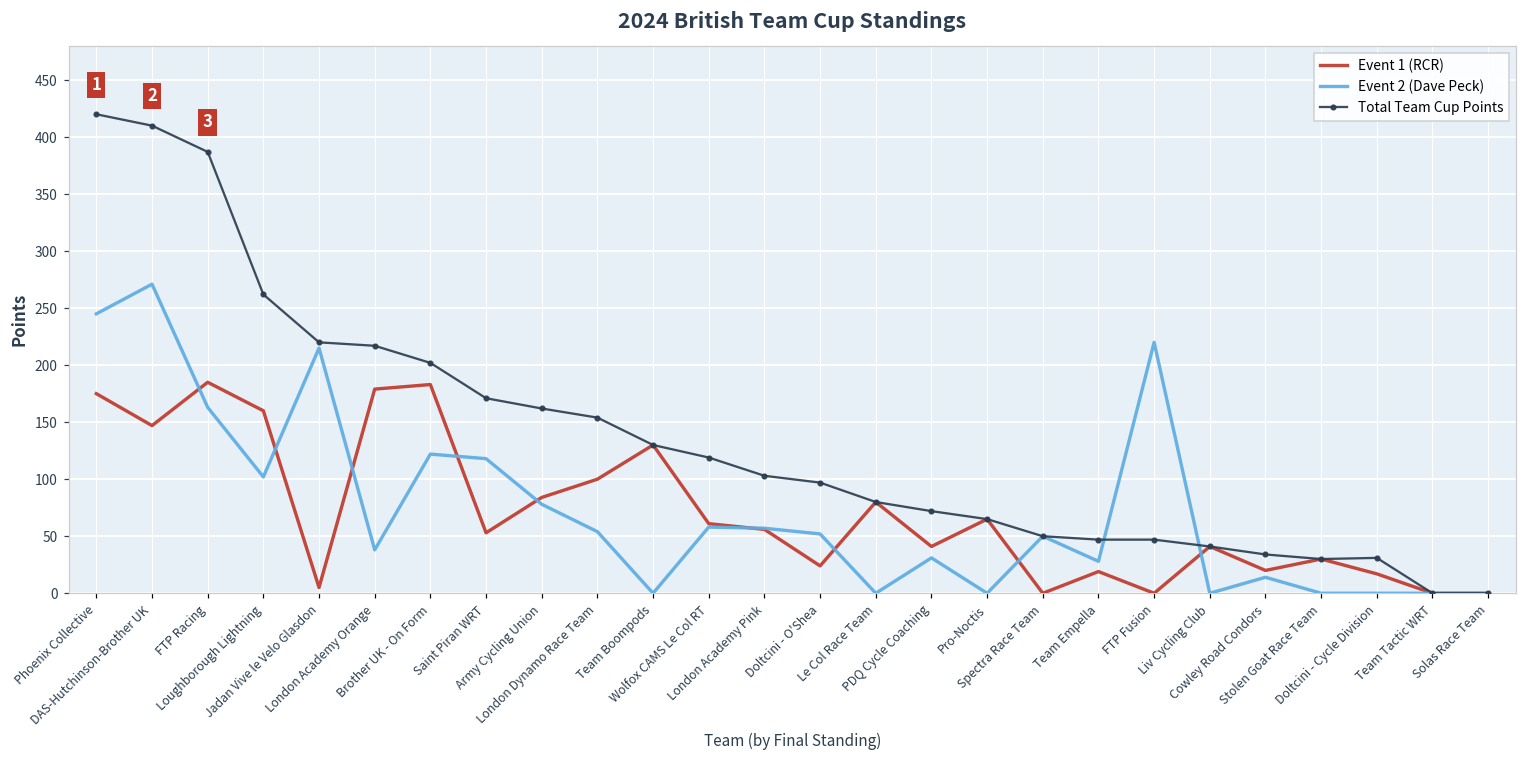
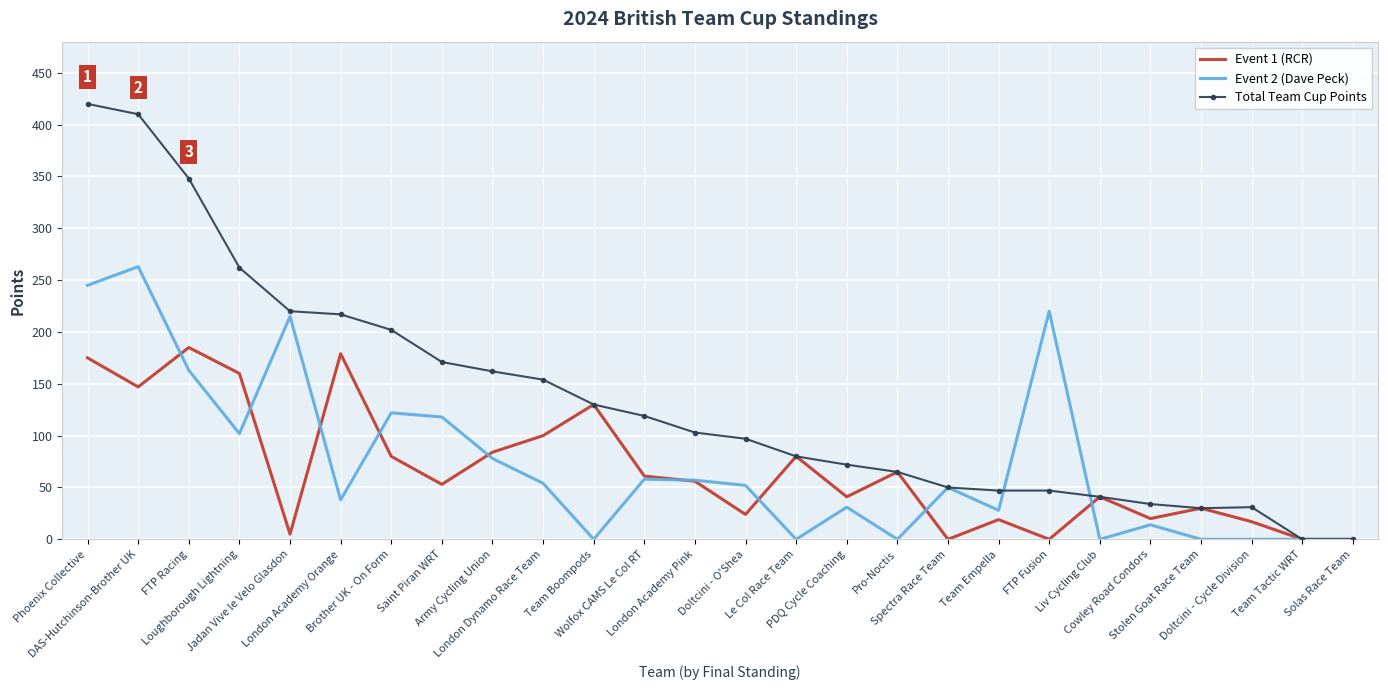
Event 2 (Dave Peck), DAS-Hutchinson-Brother UK: 271 -> 263
Total Team Cup Points, FTP Racing: 387 -> 348
Event 1 (RCR), Brother UK - On Form: 183 -> 80
